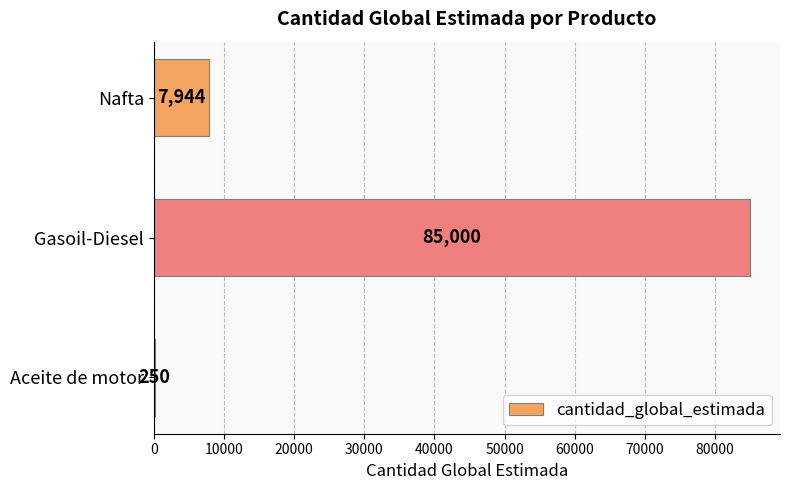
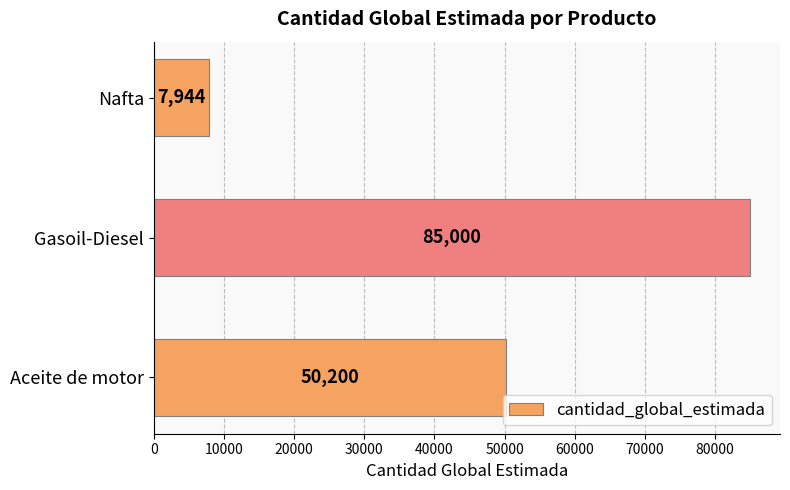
Aceite de motor: 250 -> 50,200
